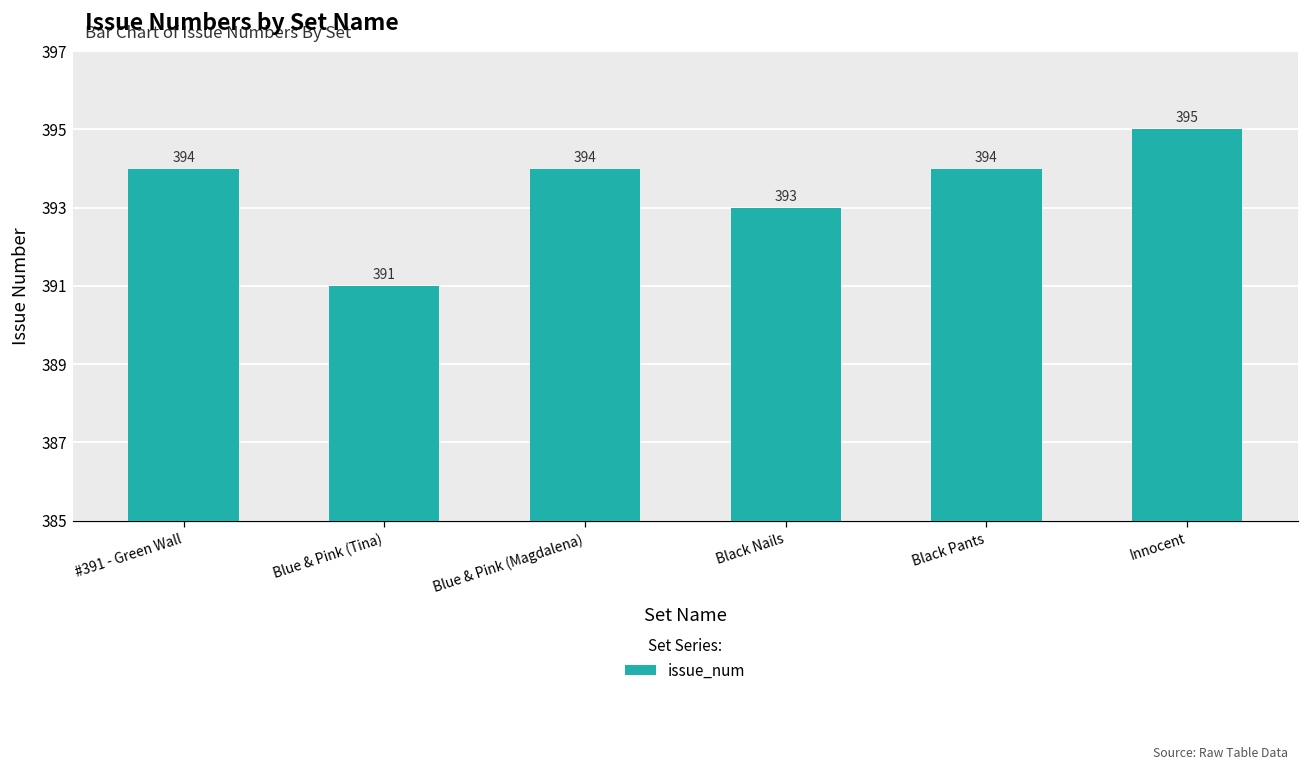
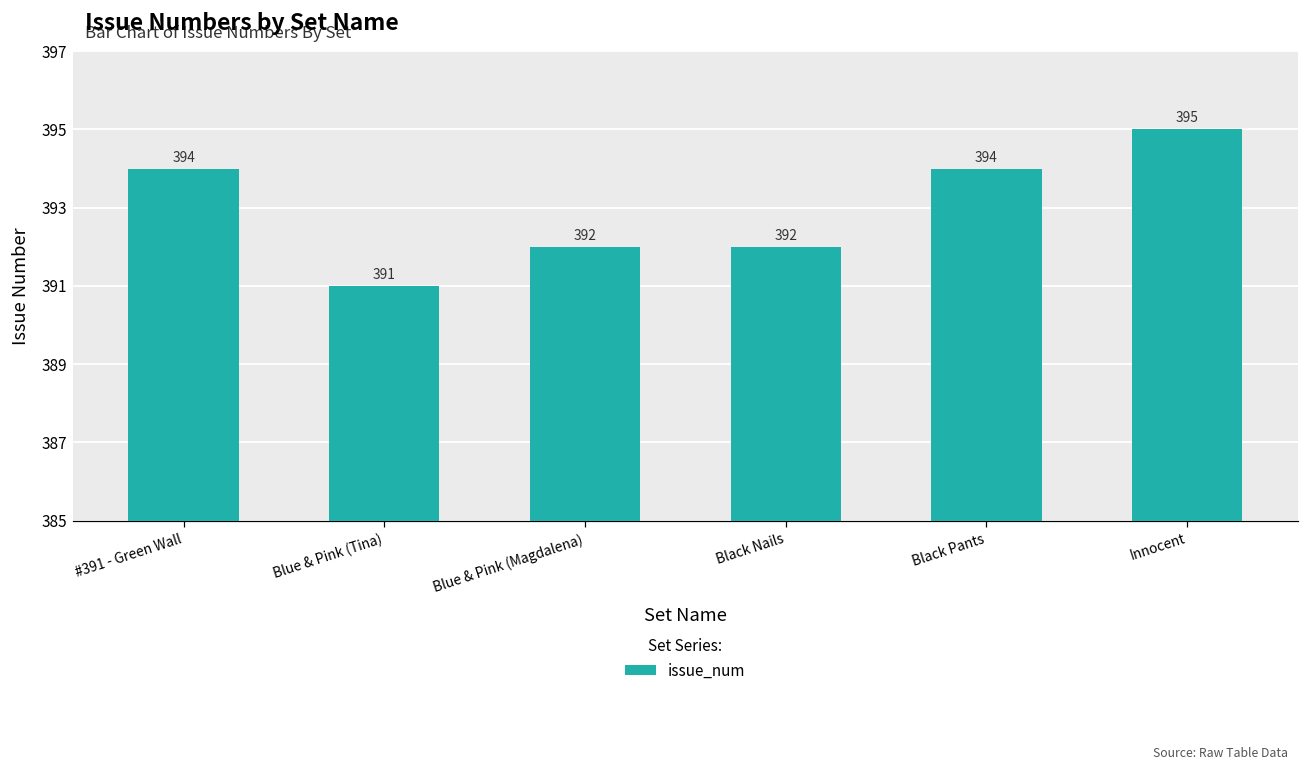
Blue & Pink (Magdalena): 394 -> 392
Black Nails: 393 -> 392
